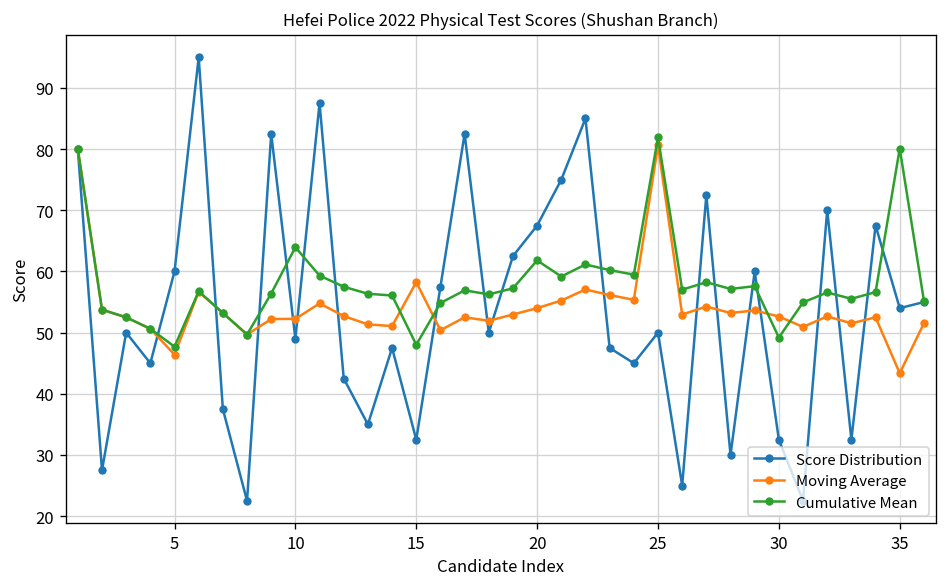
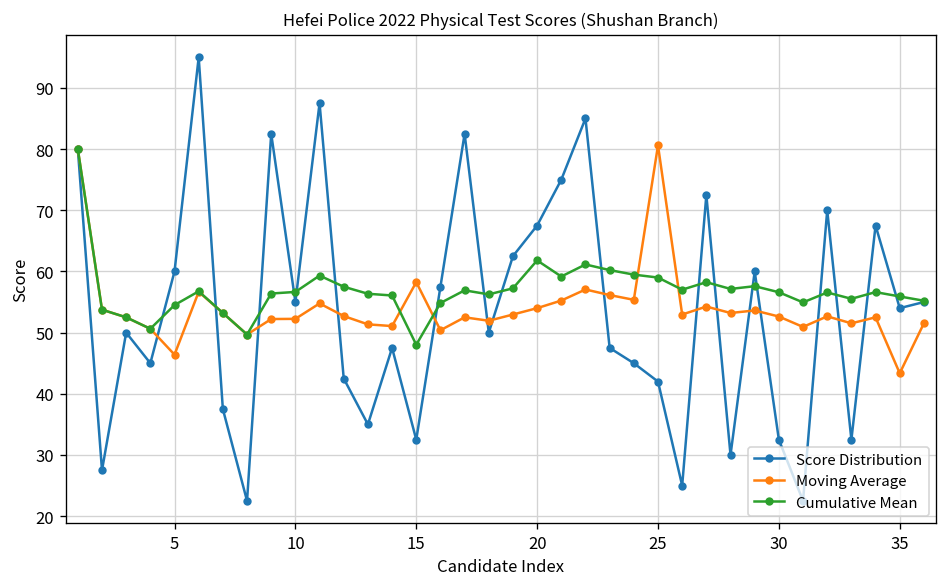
Cumulative Mean, 5: 48 -> 55
Score Distribution, 10: 49 -> 55
Cumulative Mean, 10: 64 -> 57
Score Distribution, 25: 50 -> 42
Cumulative Mean, 25: 82 -> 59
Cumulative Mean, 30: 49 -> 57
Cumulative Mean, 35: 80 -> 56
